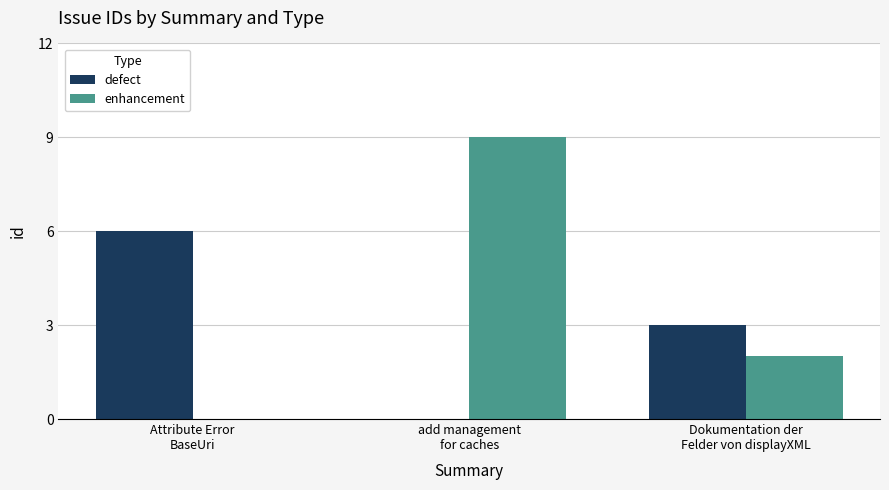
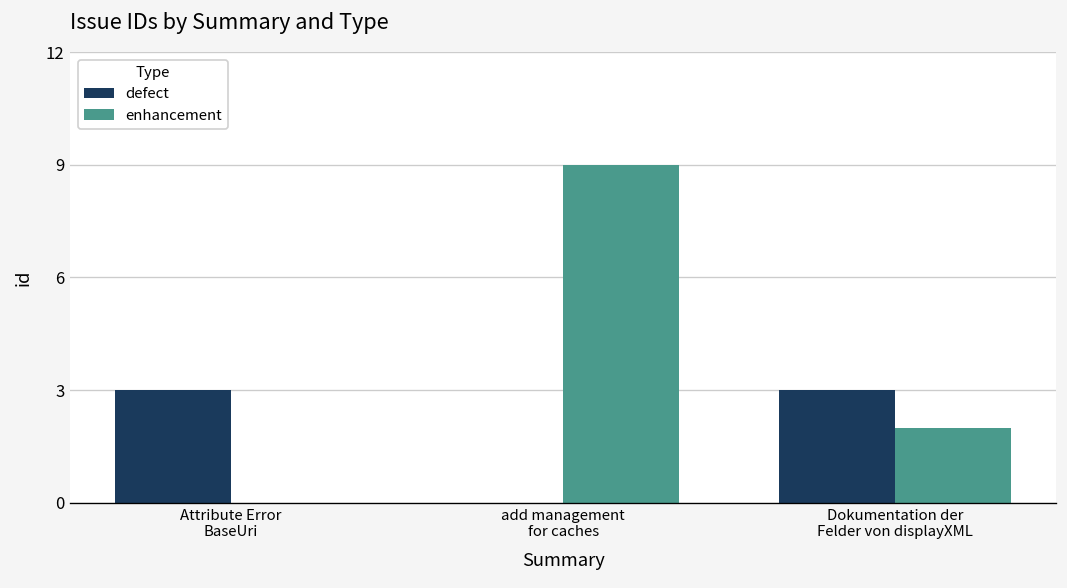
defect, Attribute Error BaseUri: 6 -> 3
